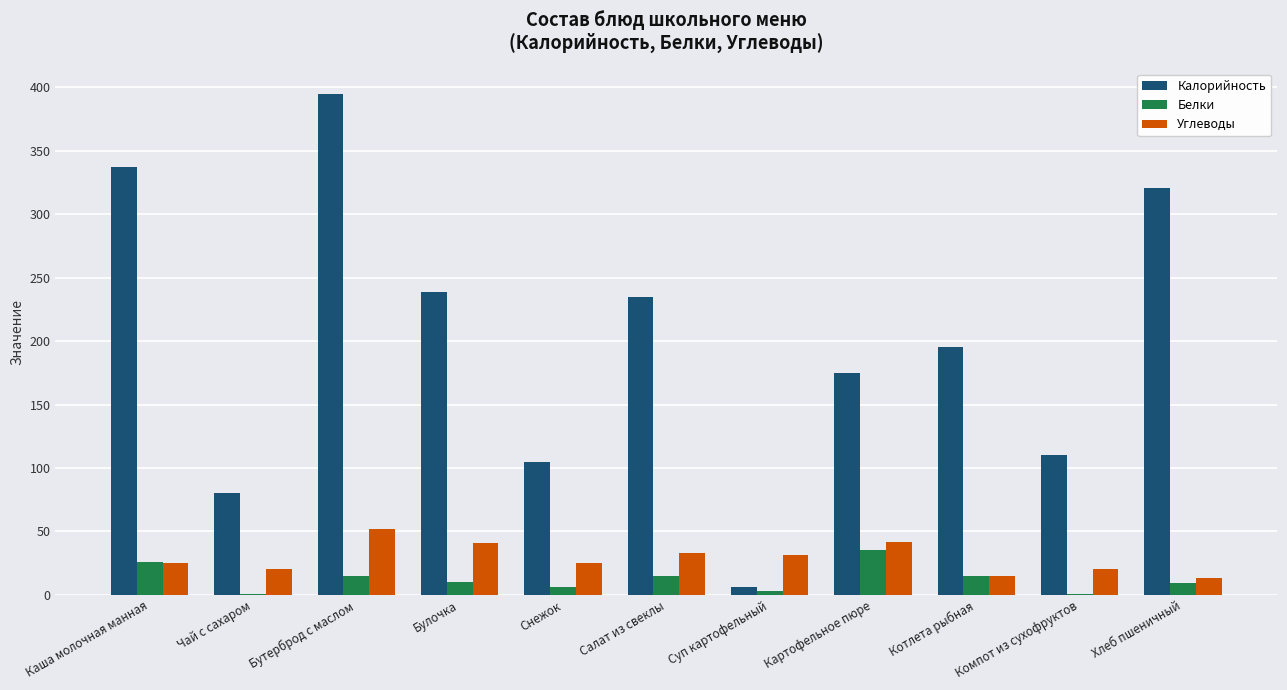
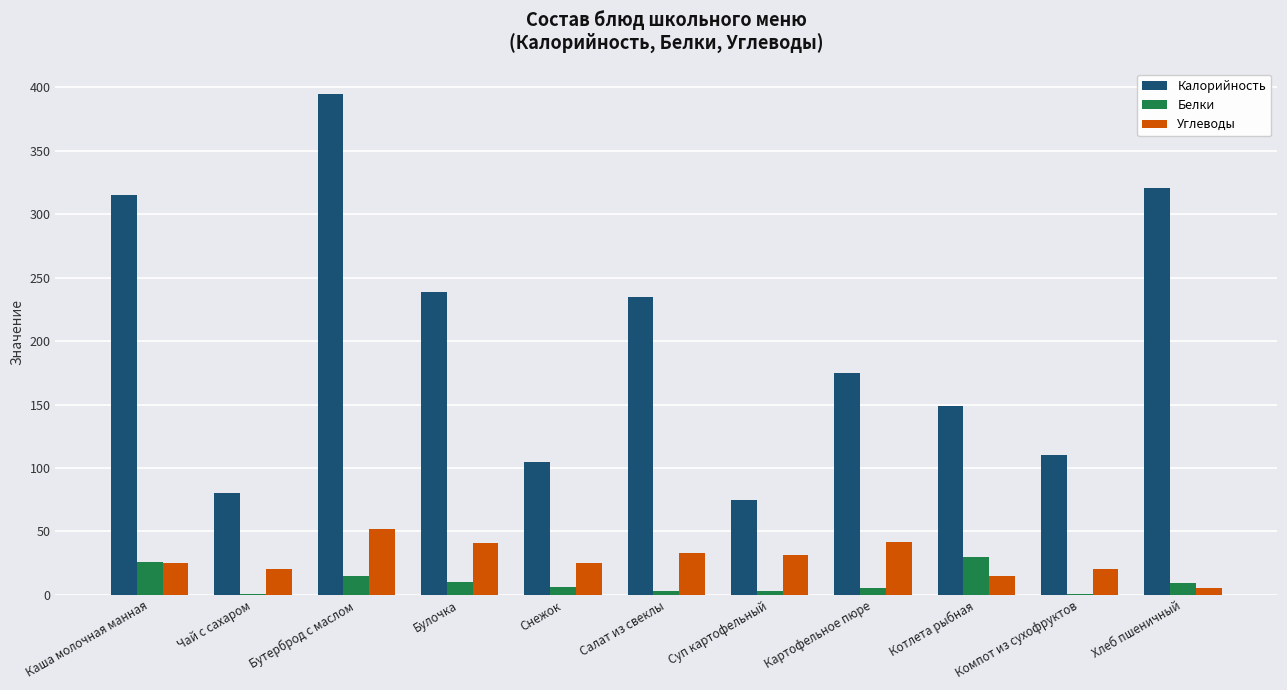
Калорийность, Каша молочная манная: 337 -> 315
Белки, Салат из свеклы: 15 -> 3
Калорийность, Суп картофельный: 6 -> 75
Белки, Картофельное пюре: 35 -> 5
Калорийность, Котлета рыбная: 195 -> 149
Белки, Котлета рыбная: 15 -> 30
Углеводы, Хлеб пшеничный: 13 -> 5
